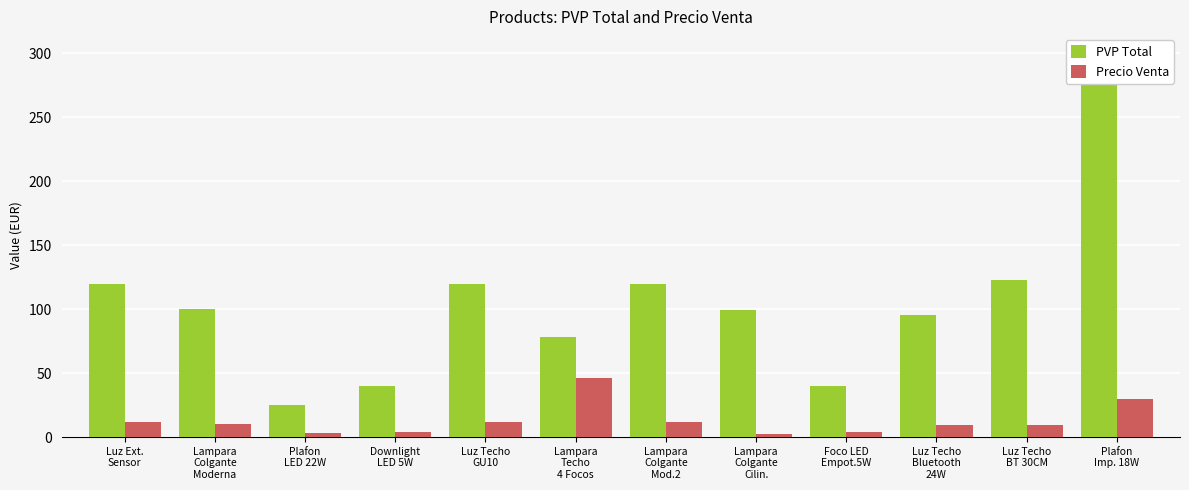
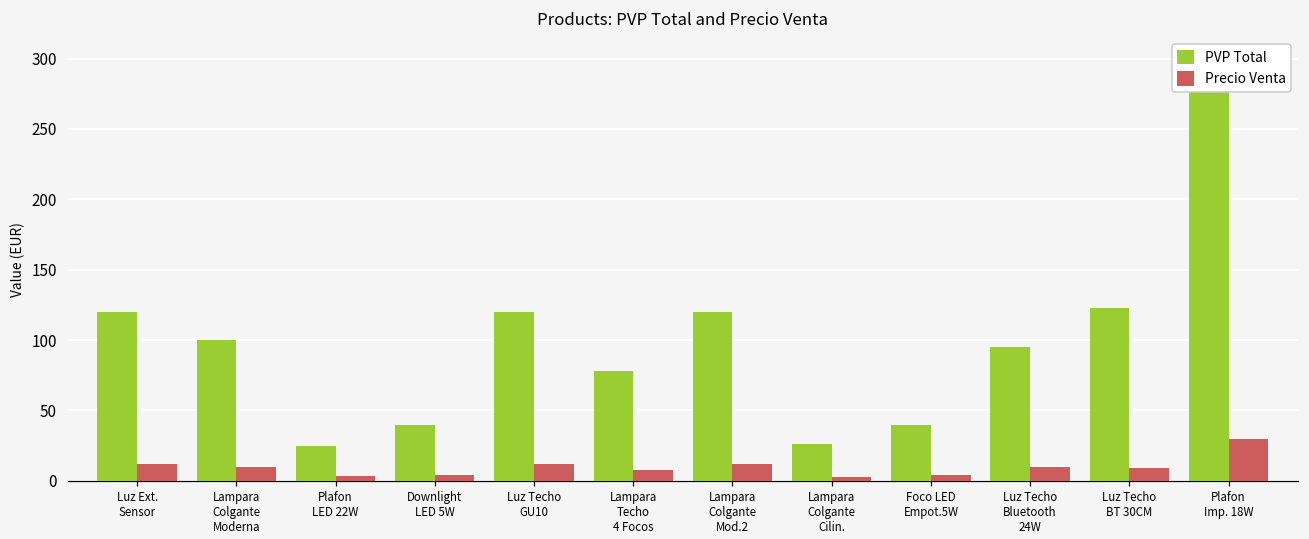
Precio Venta, Lampara Techo 4 Focos: 46 -> 8
PVP Total, Lampara Colgante Cilin.: 99 -> 26
